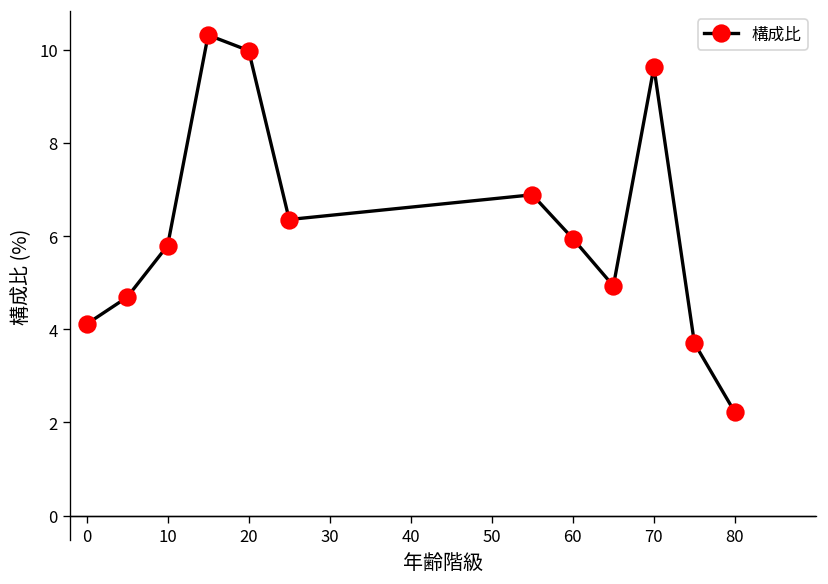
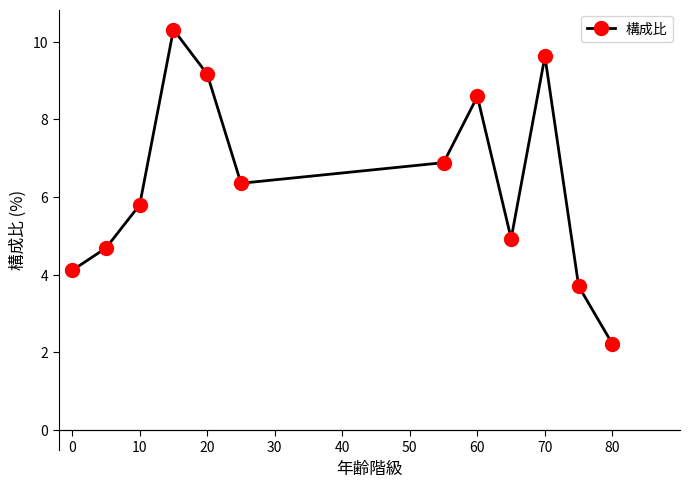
20: 10.0 -> 9.2
60: 5.9 -> 8.6
